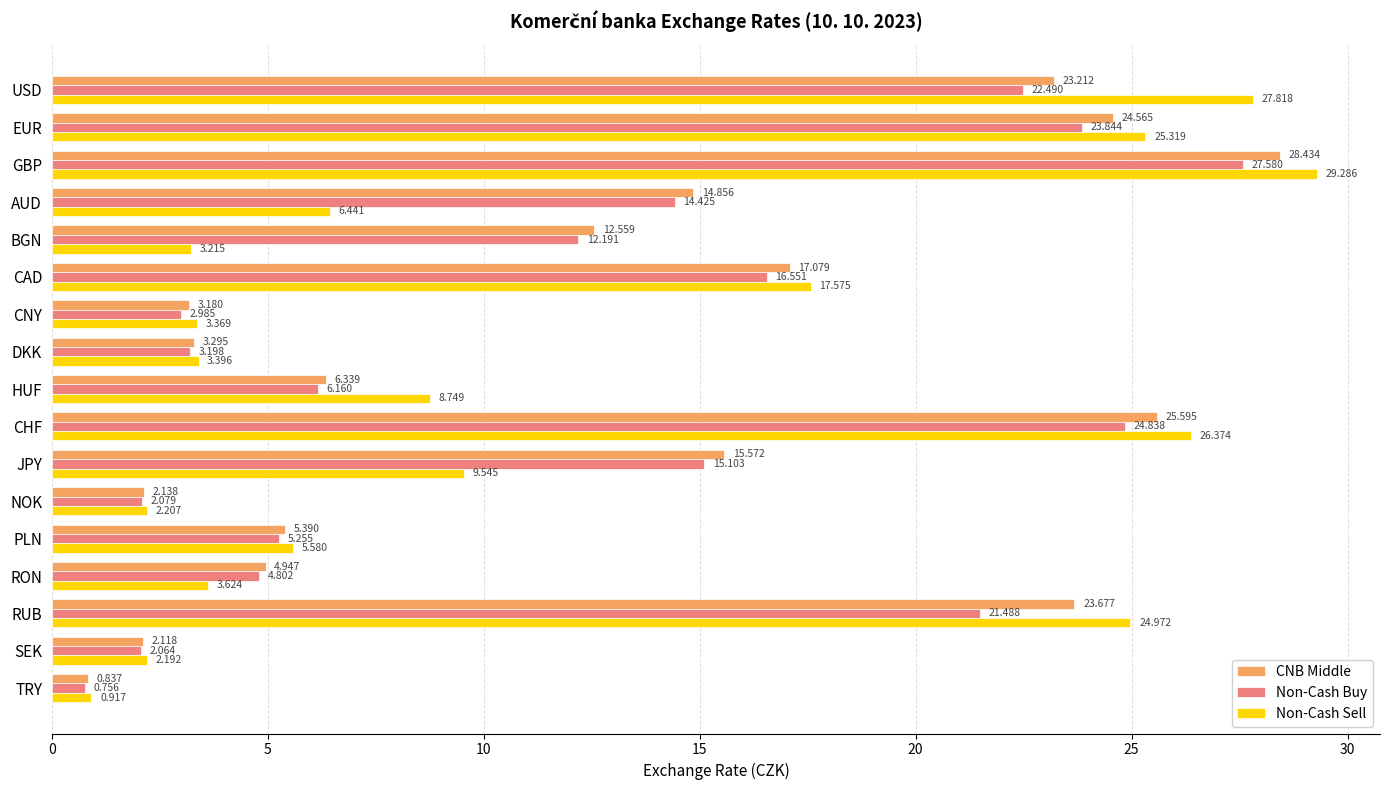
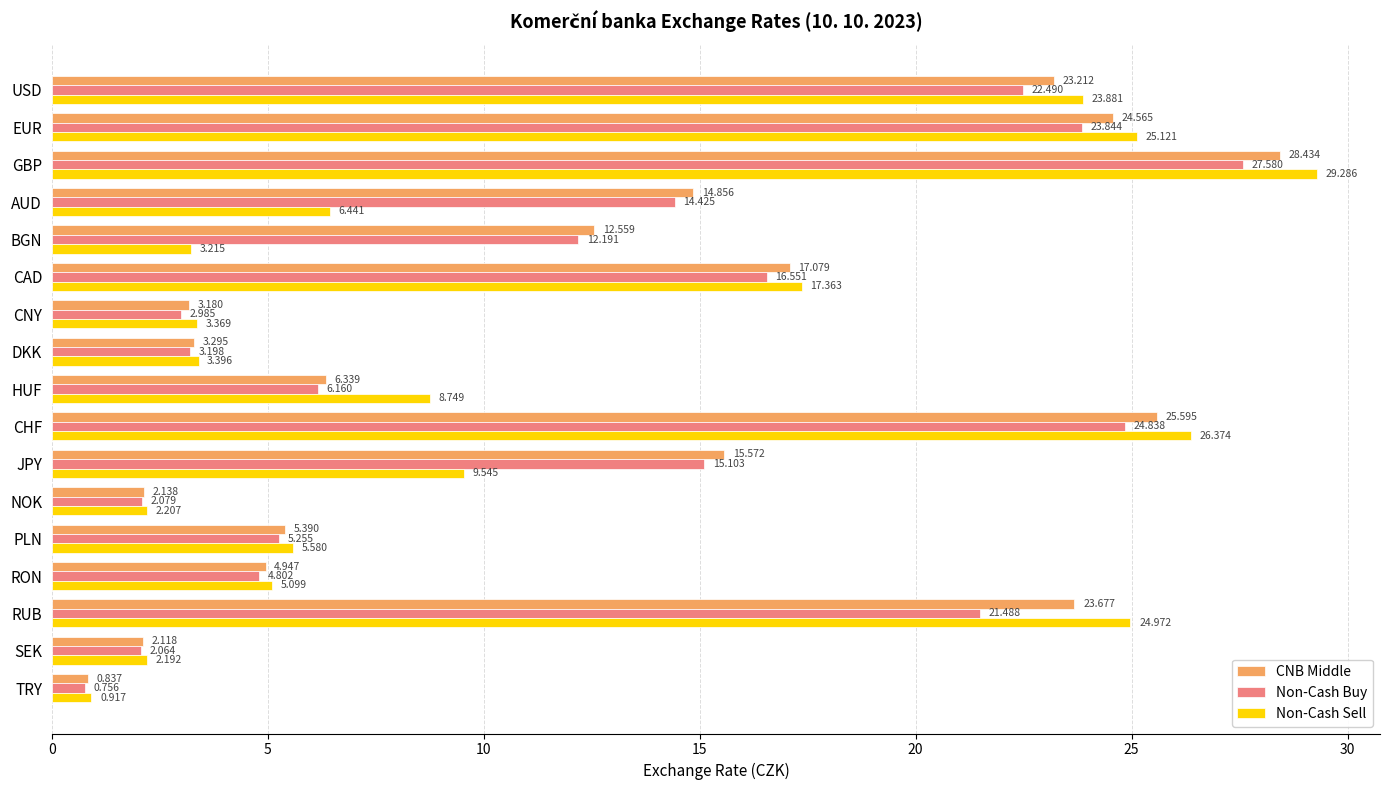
Non-Cash Sell, USD: 27.818 -> 23.881
Non-Cash Sell, EUR: 25.319 -> 25.121
Non-Cash Sell, CAD: 17.575 -> 17.363
Non-Cash Sell, RON: 3.624 -> 5.099
